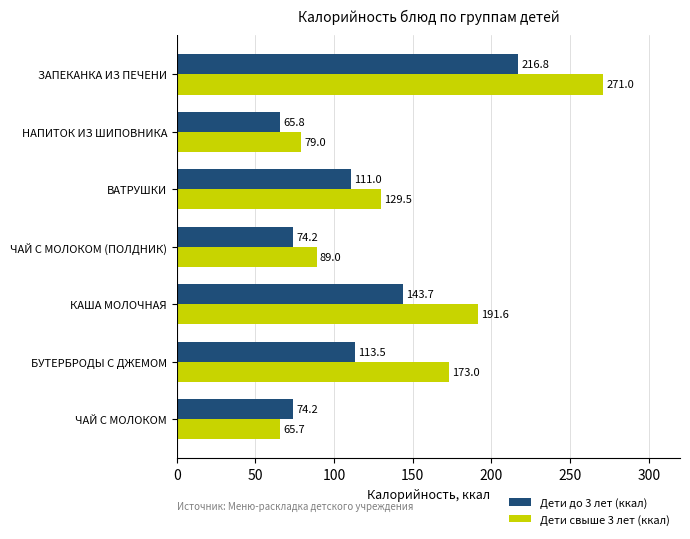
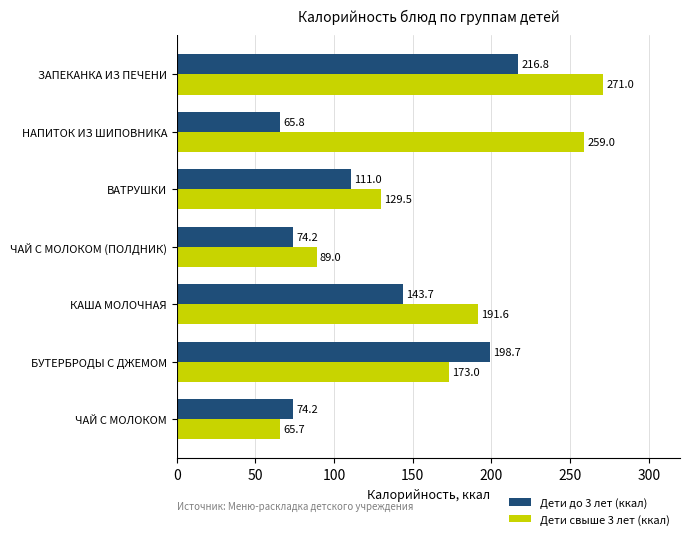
Дети свыше 3 лет (ккал), НАПИТОК ИЗ ШИПОВНИКА: 79.0 -> 259.0
Дети до 3 лет (ккал), БУТЕРБРОДЫ С ДЖЕМОМ: 113.5 -> 198.7
